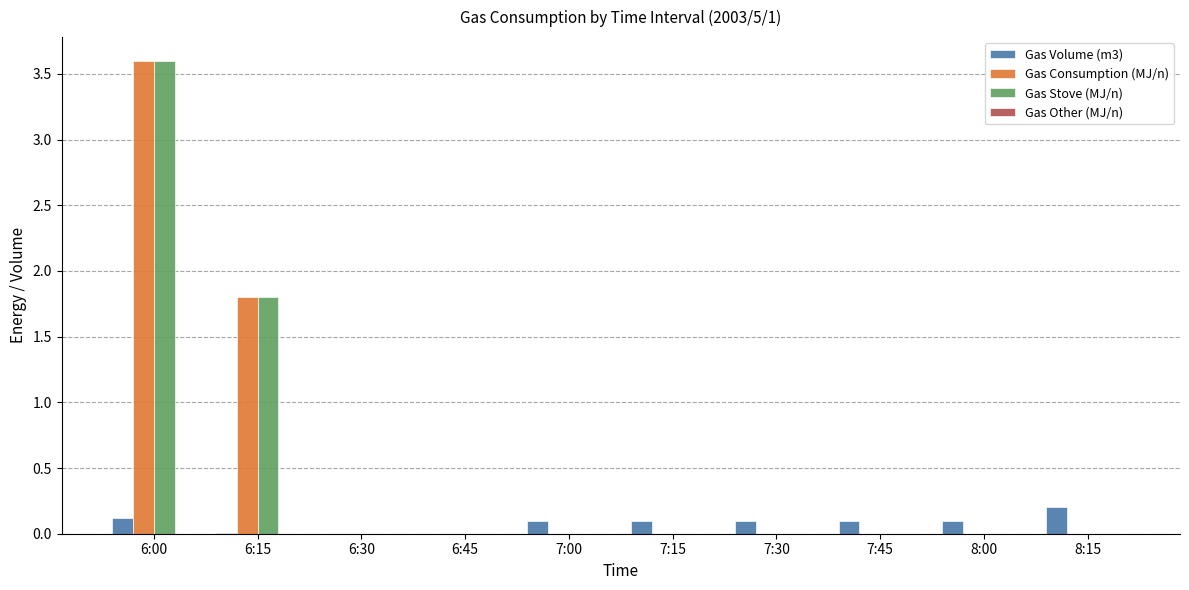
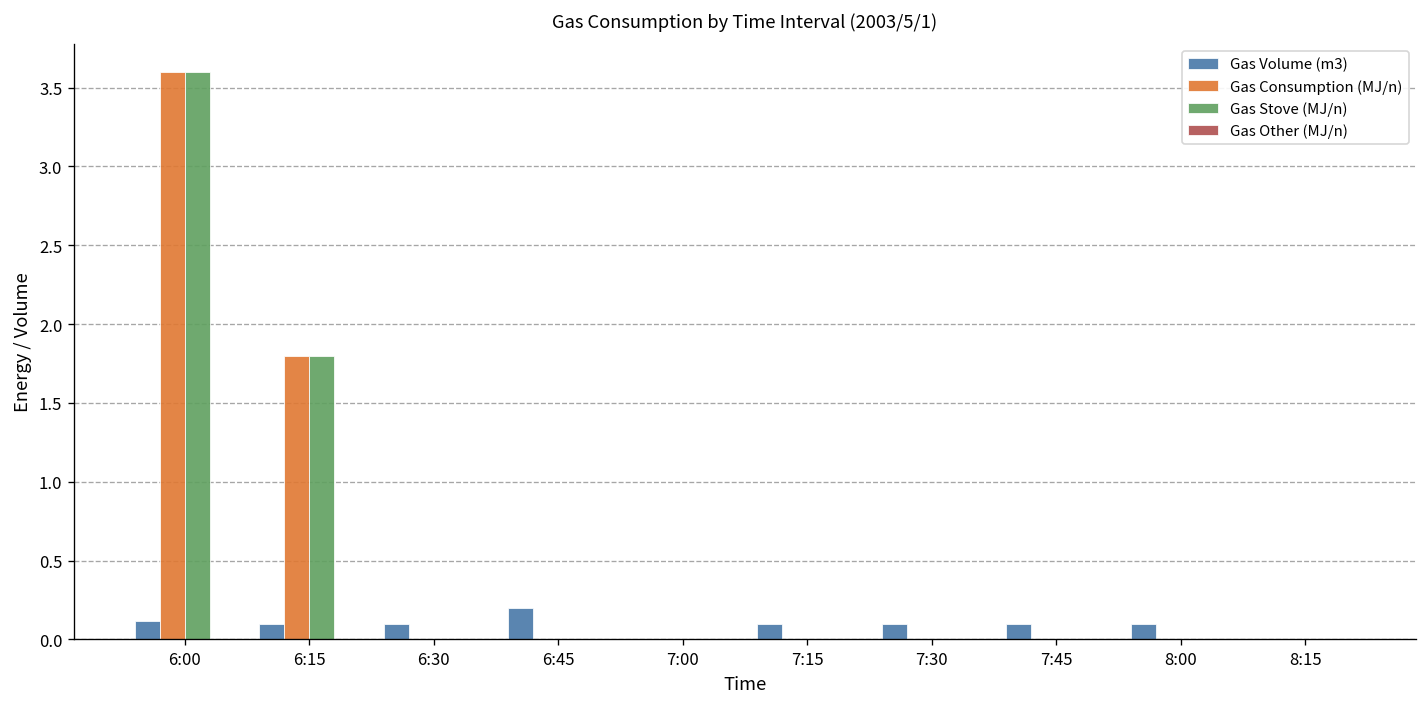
Gas Volume (m3), 6:15: 0.00 -> 0.10
Gas Volume (m3), 6:30: 0.0 -> 0.1
Gas Volume (m3), 6:45: 0.0 -> 0.2
Gas Volume (m3), 7:00: 0.1 -> 0.0
Gas Volume (m3), 8:15: 0.2 -> 0.0
